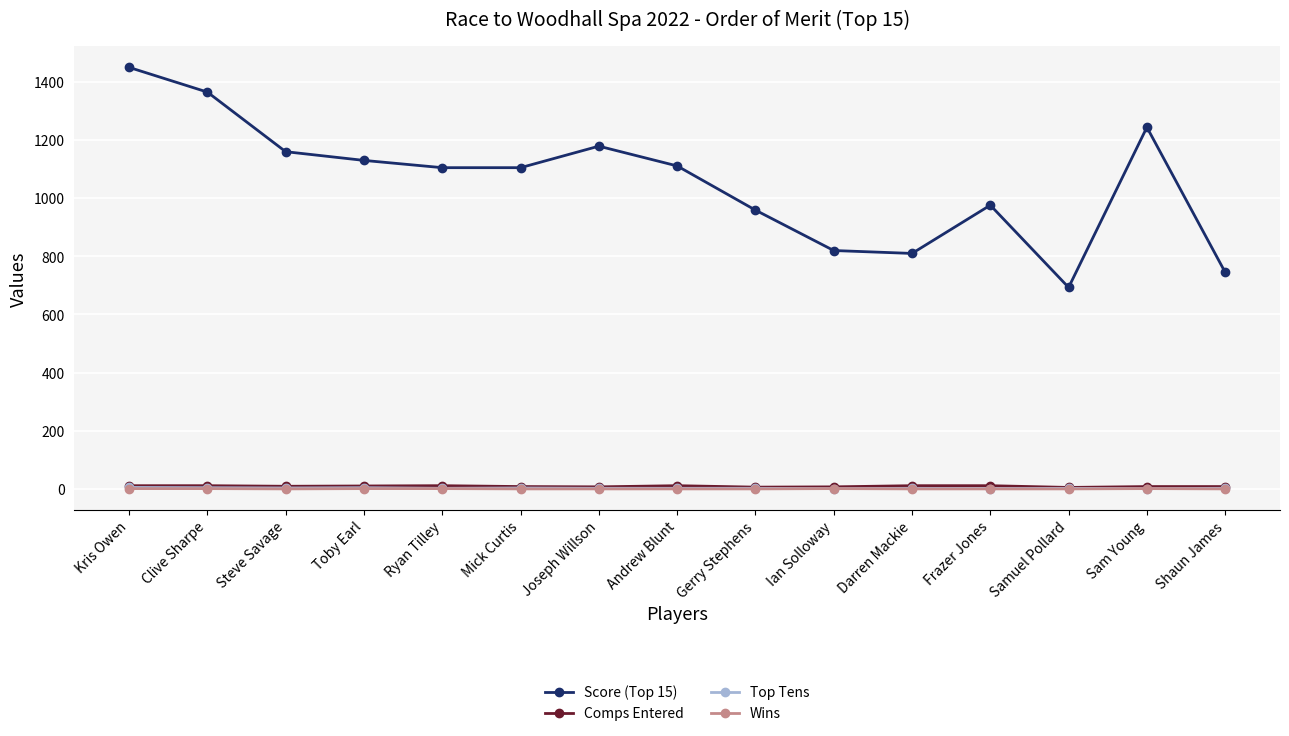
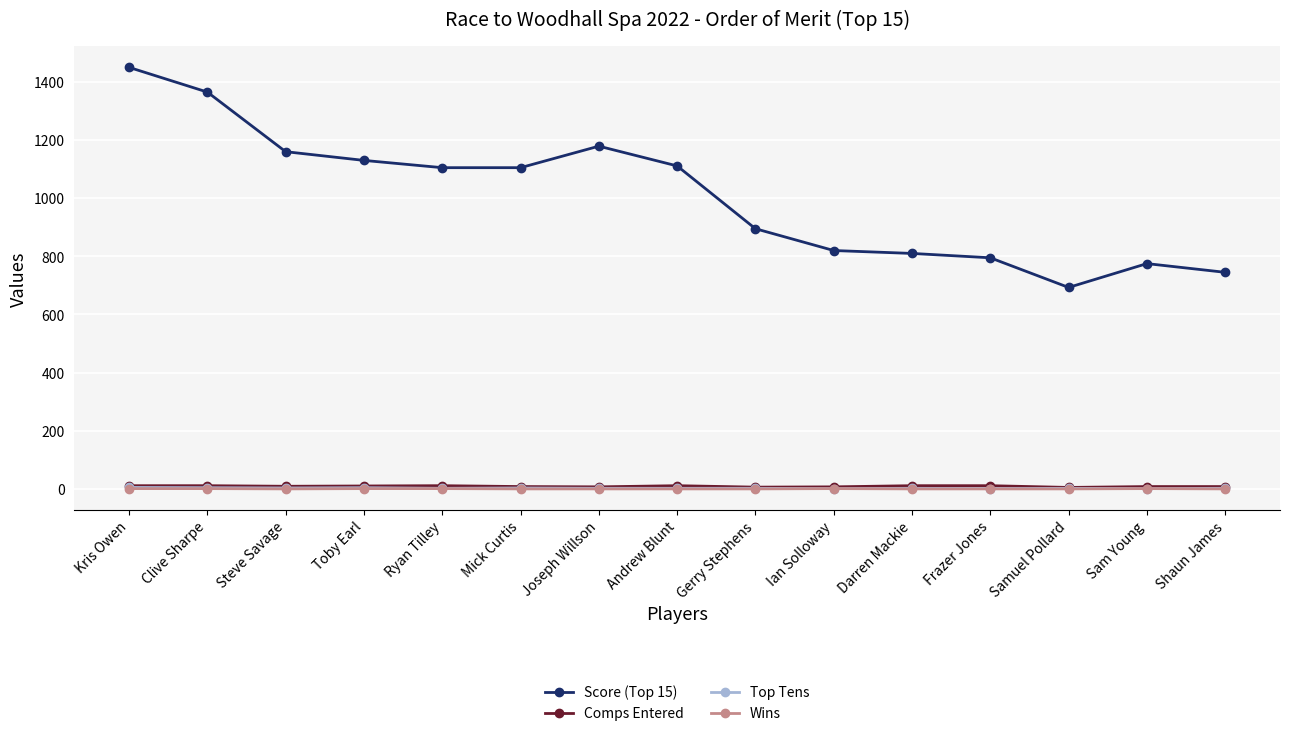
Score (Top 15), Gerry Stephens: 960 -> 900
Score (Top 15), Frazer Jones: 980 -> 800
Score (Top 15), Sam Young: 1240 -> 780
